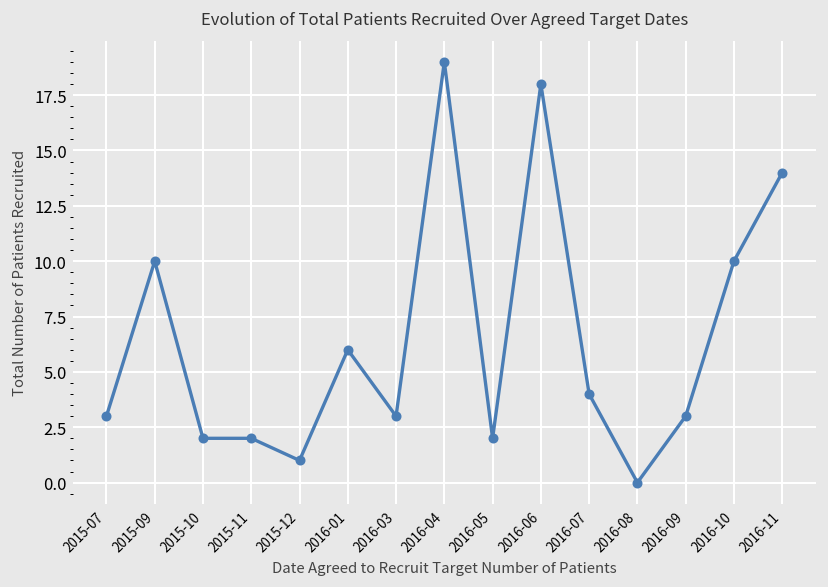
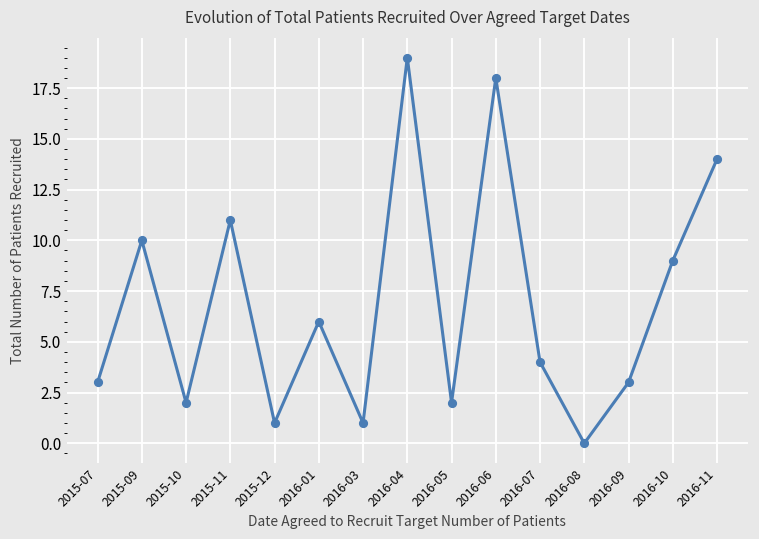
2015-11: 2 -> 11
2016-03: 3 -> 1
2016-10: 10 -> 9
